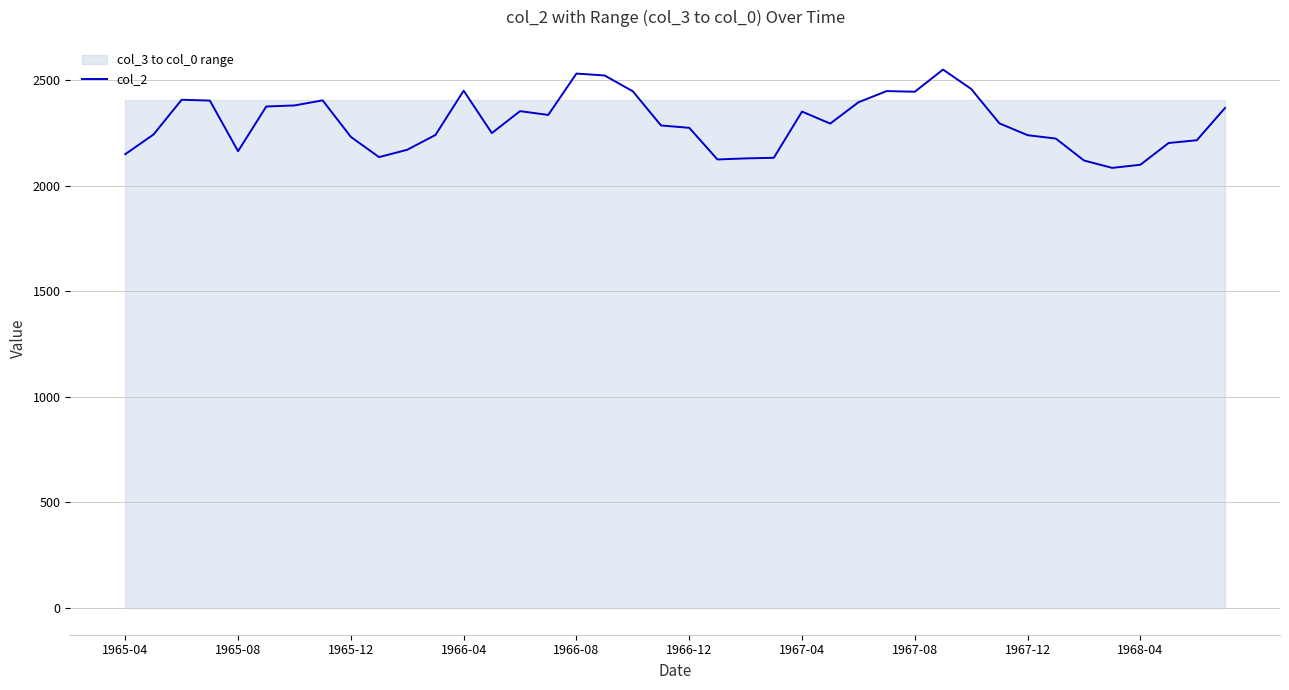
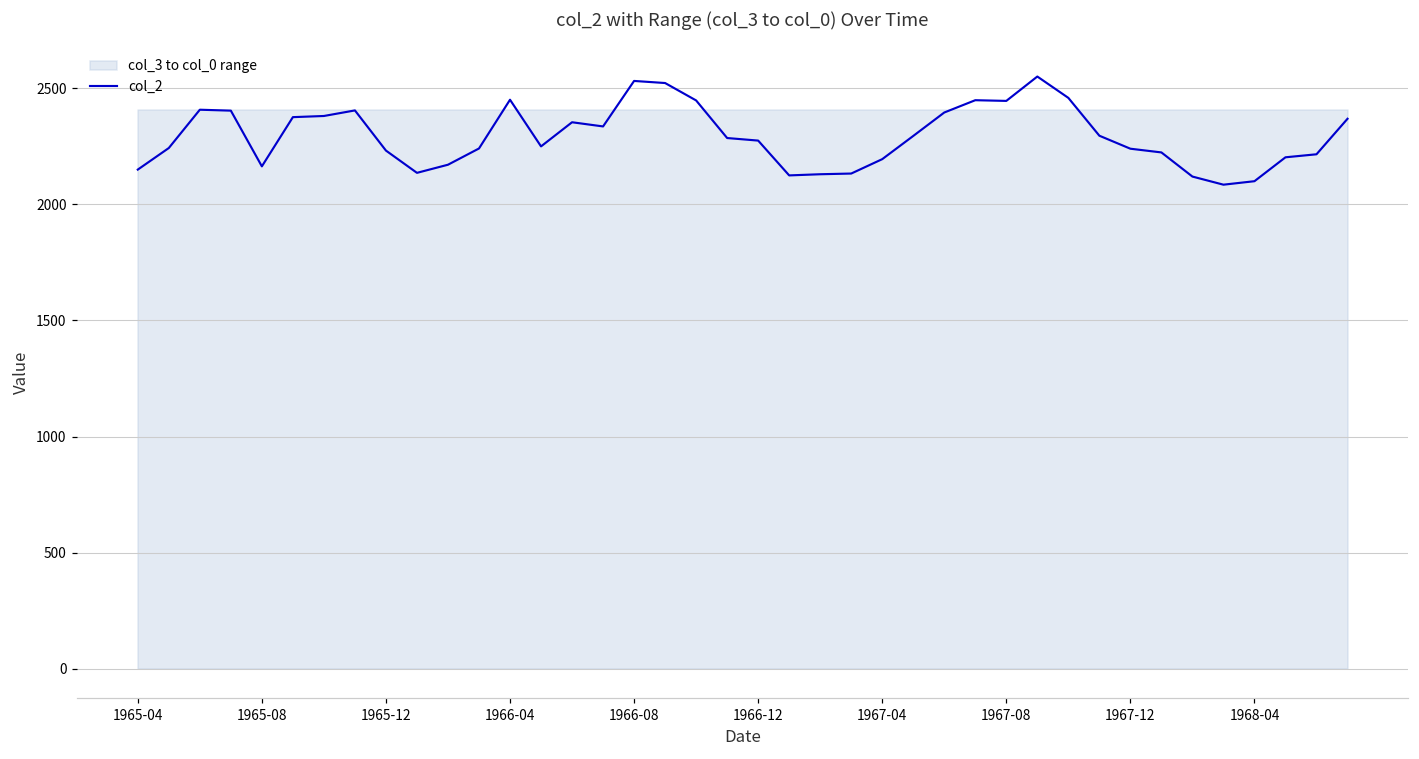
col_2, 1967-04: 2350 -> 2200
